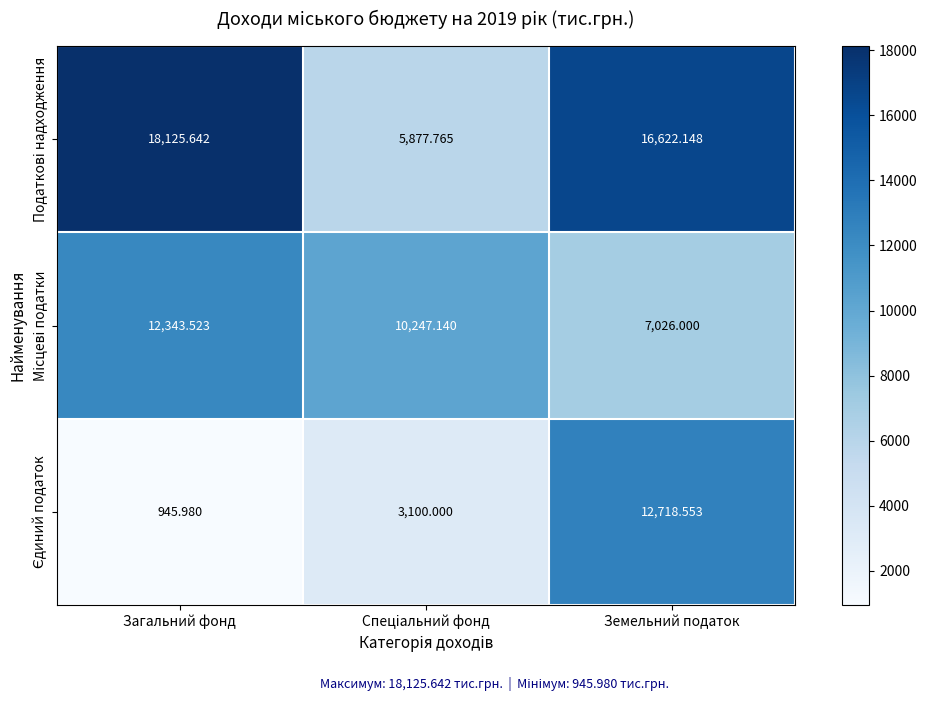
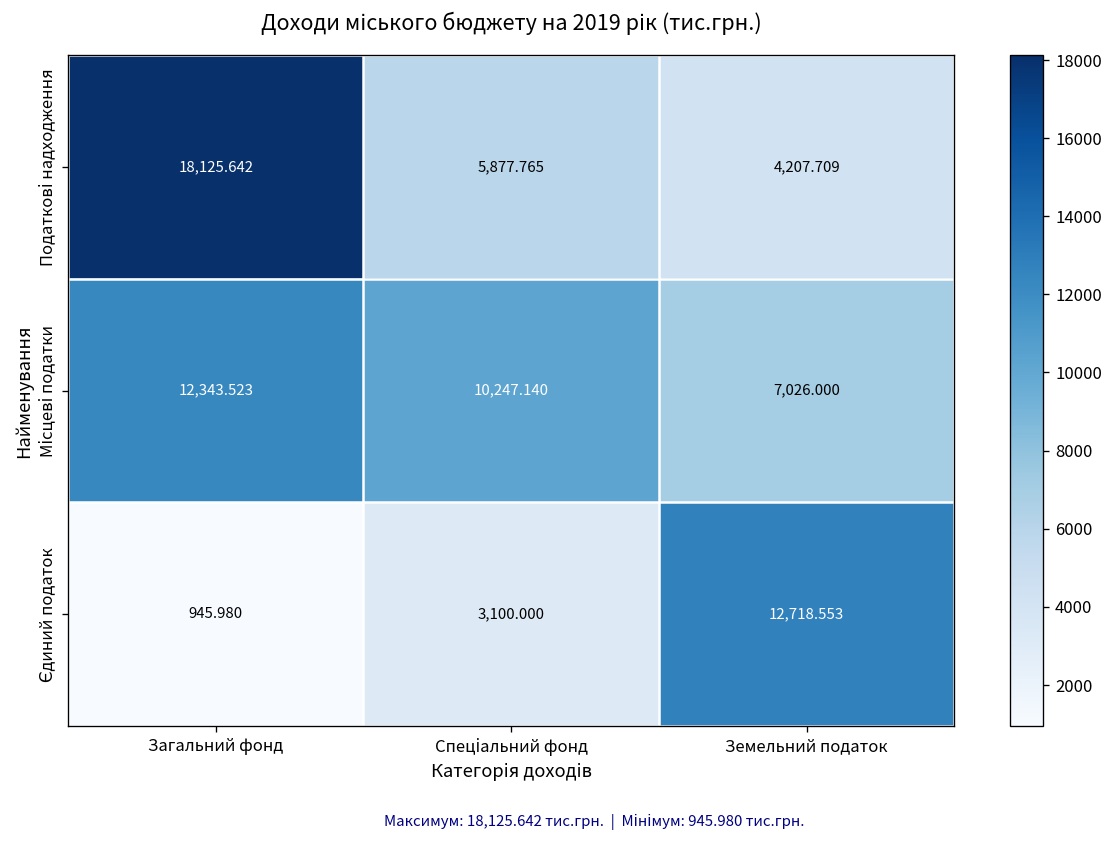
Податкові надходження, Земельний податок: 16,622.148 -> 4,207.709
